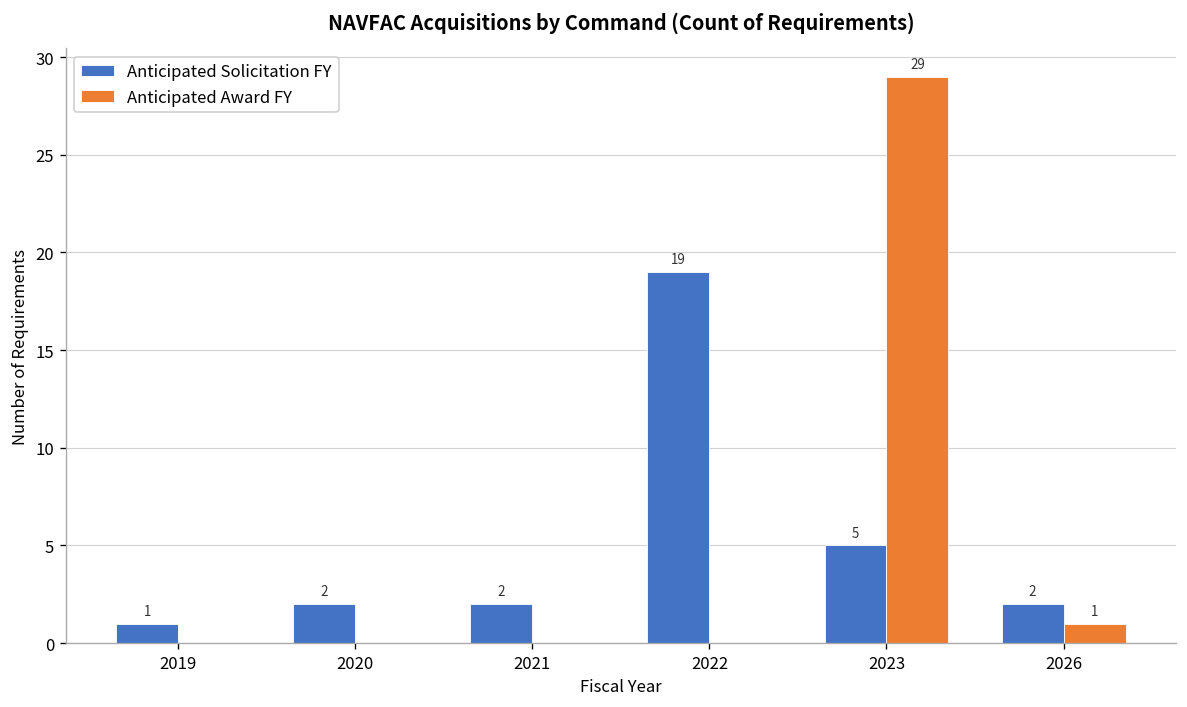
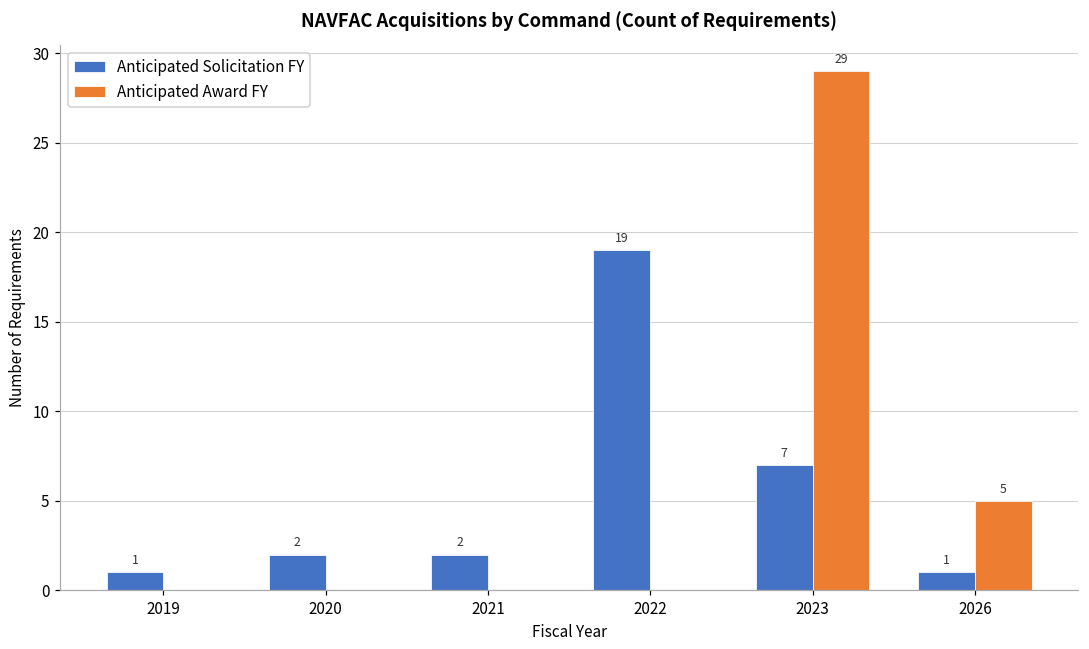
Anticipated Solicitation FY, 2023: 5 -> 7
Anticipated Solicitation FY, 2026: 2 -> 1
Anticipated Award FY, 2026: 1 -> 5
